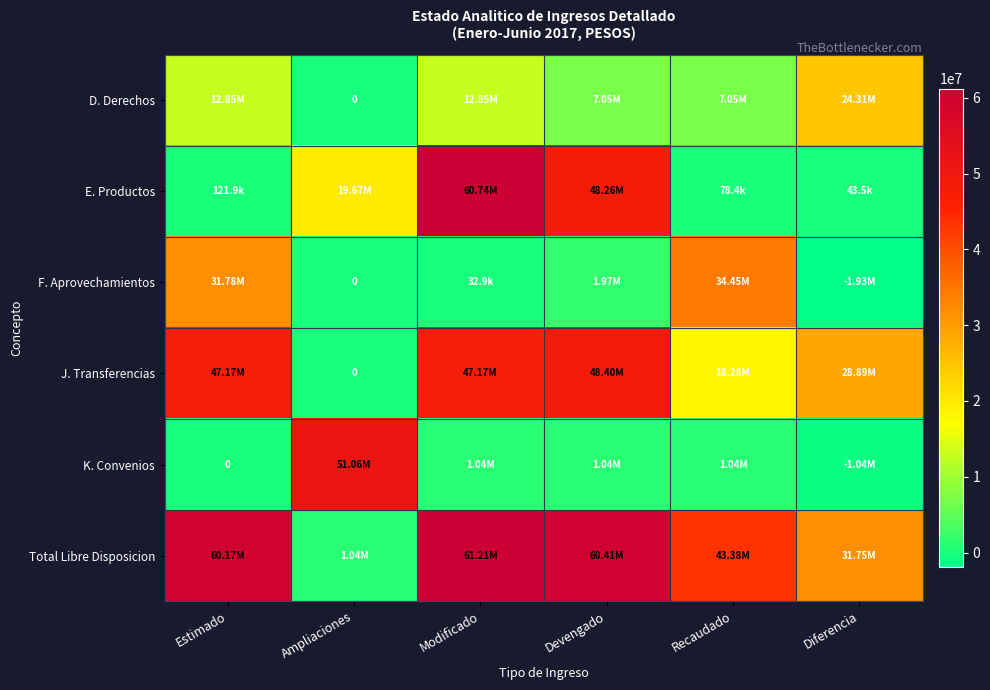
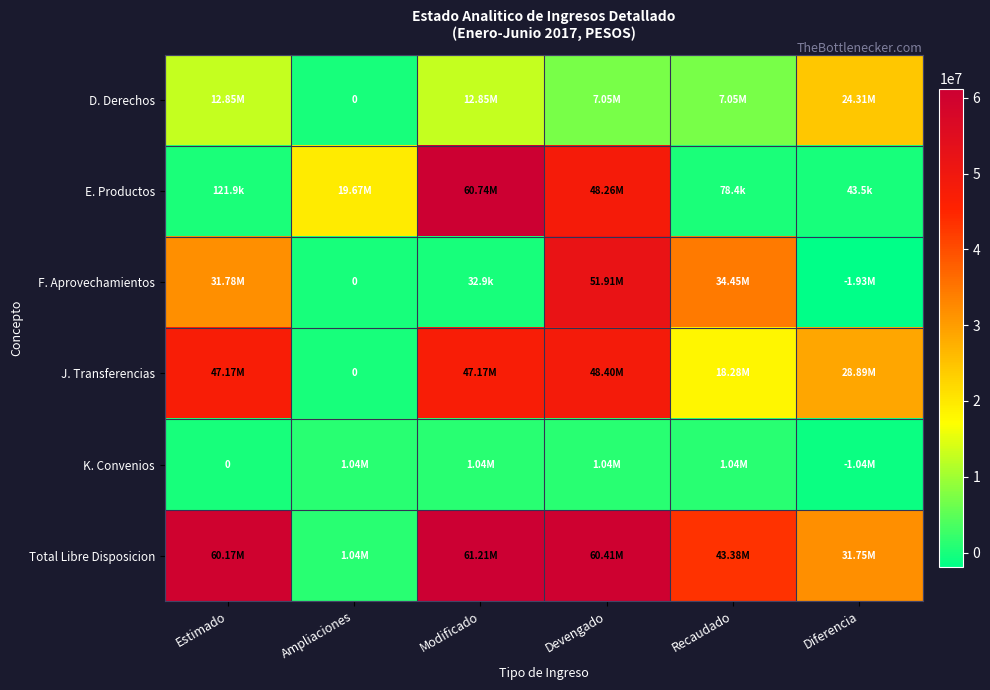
F. Aprovechamientos, Devengado: 1.97M -> 51.91M
K. Convenios, Ampliaciones: 51.06M -> 1.04M
